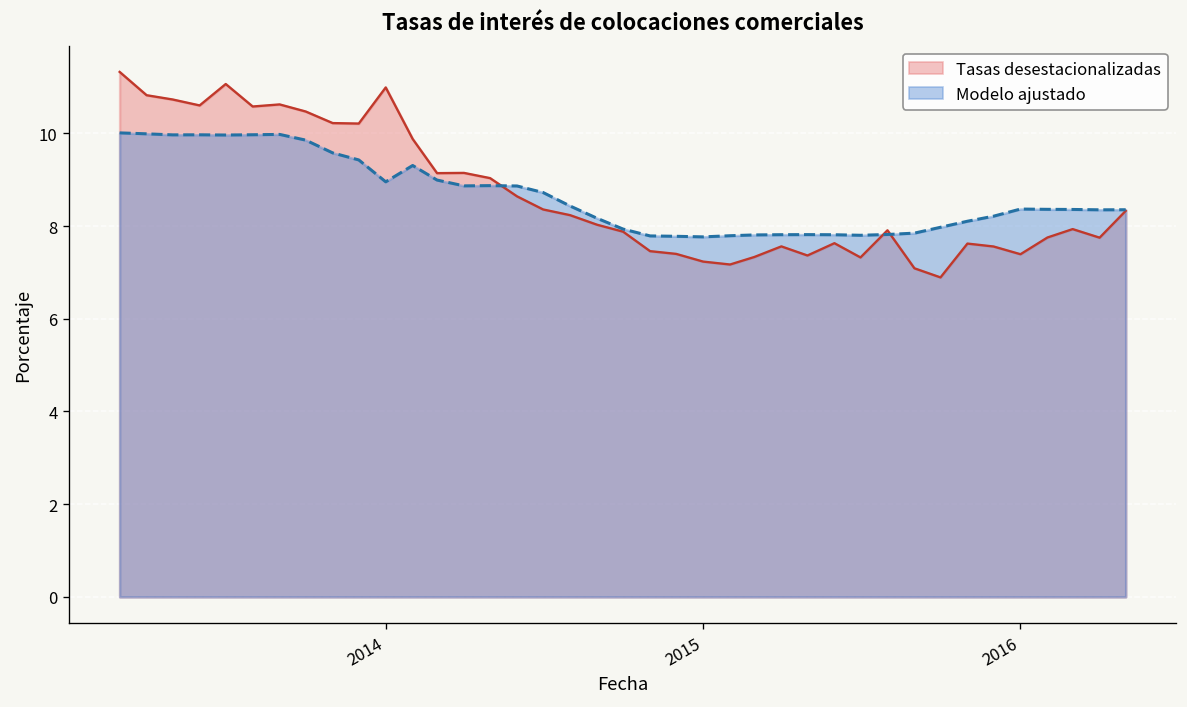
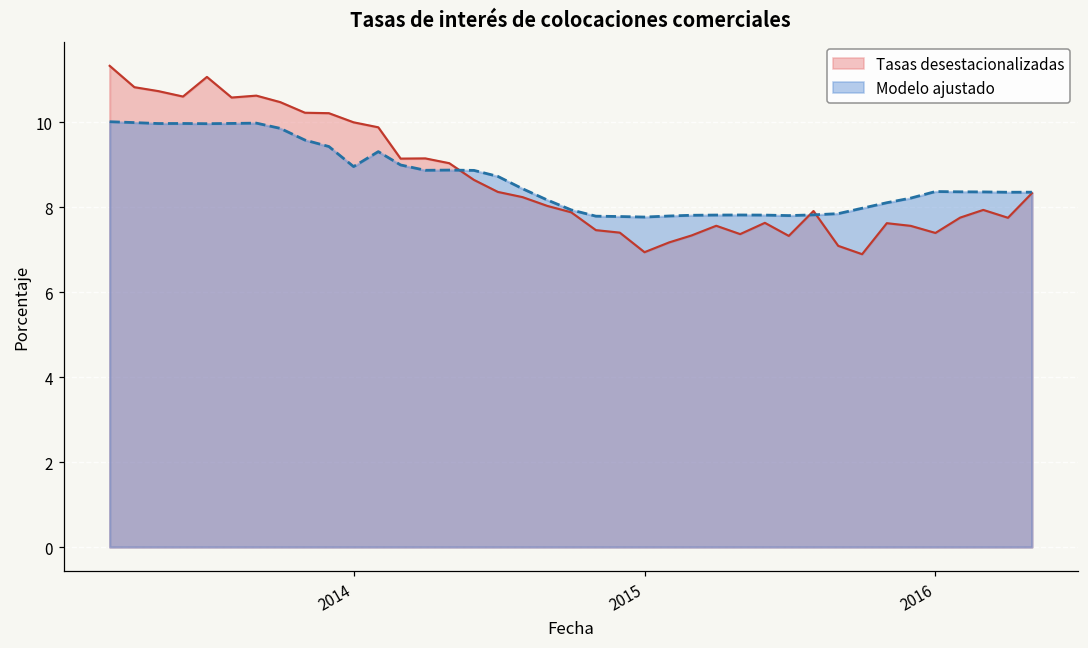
Tasas desestacionalizadas, 2014: 11.0 -> 10.0
Tasas desestacionalizadas, 2015: 7.2 -> 6.9
